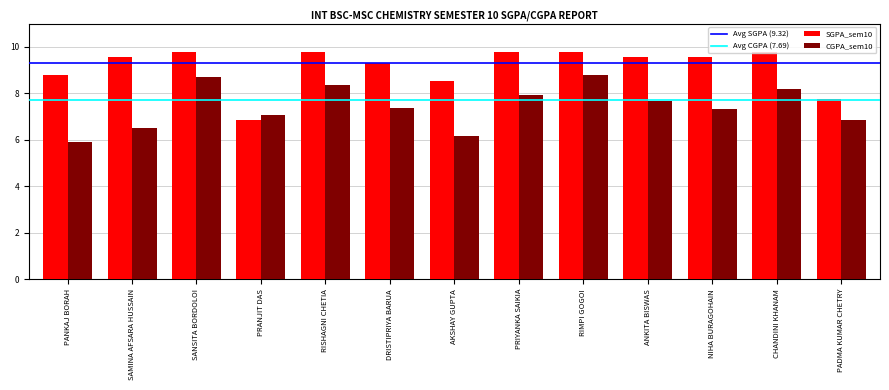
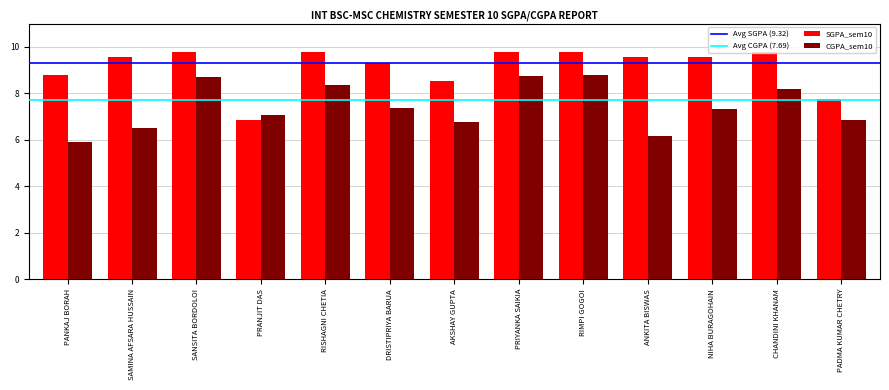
CGPA_sem10, AKSHAY GUPTA: 6.2 -> 6.8
CGPA_sem10, PRIYANKA SAIKIA: 7.9 -> 8.8
CGPA_sem10, ANKITA BISWAS: 7.7 -> 6.2
